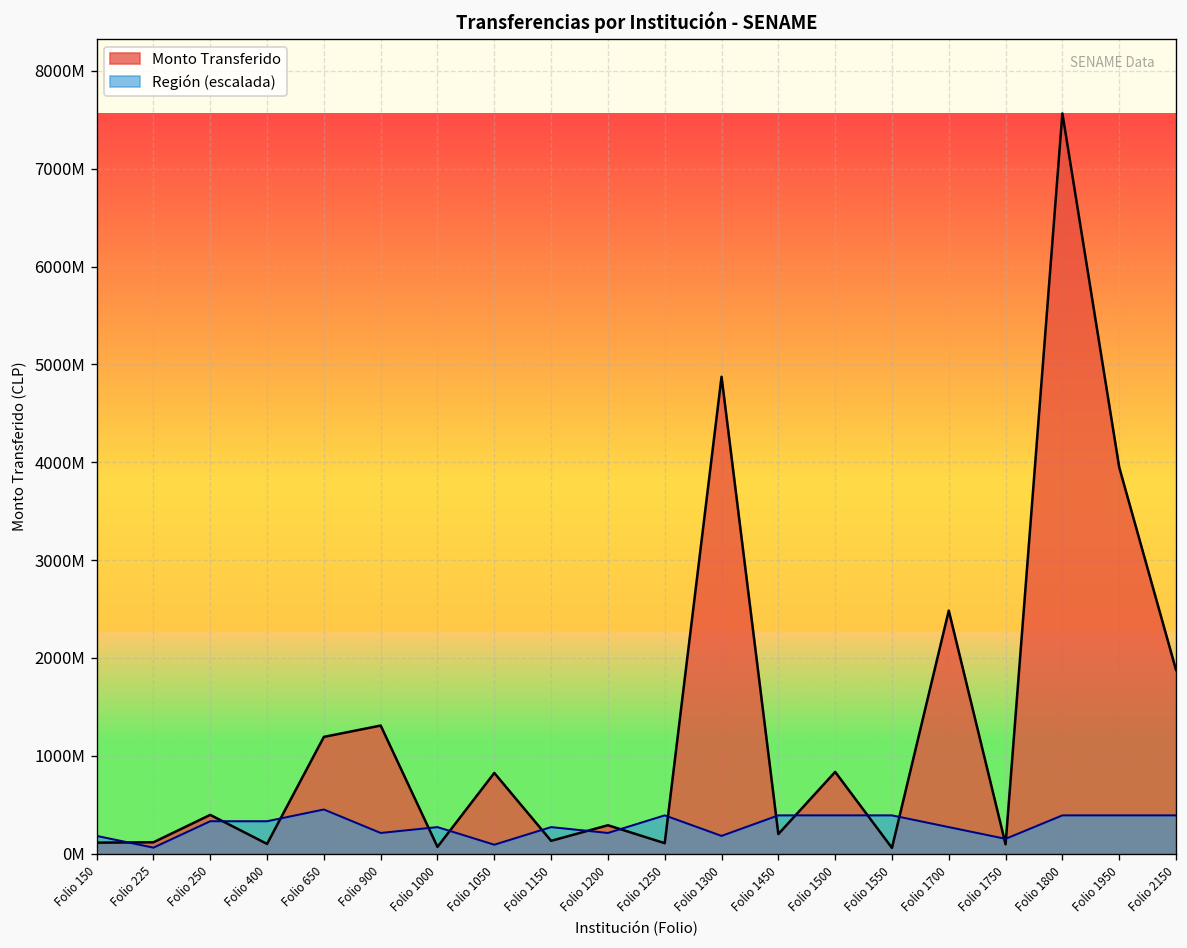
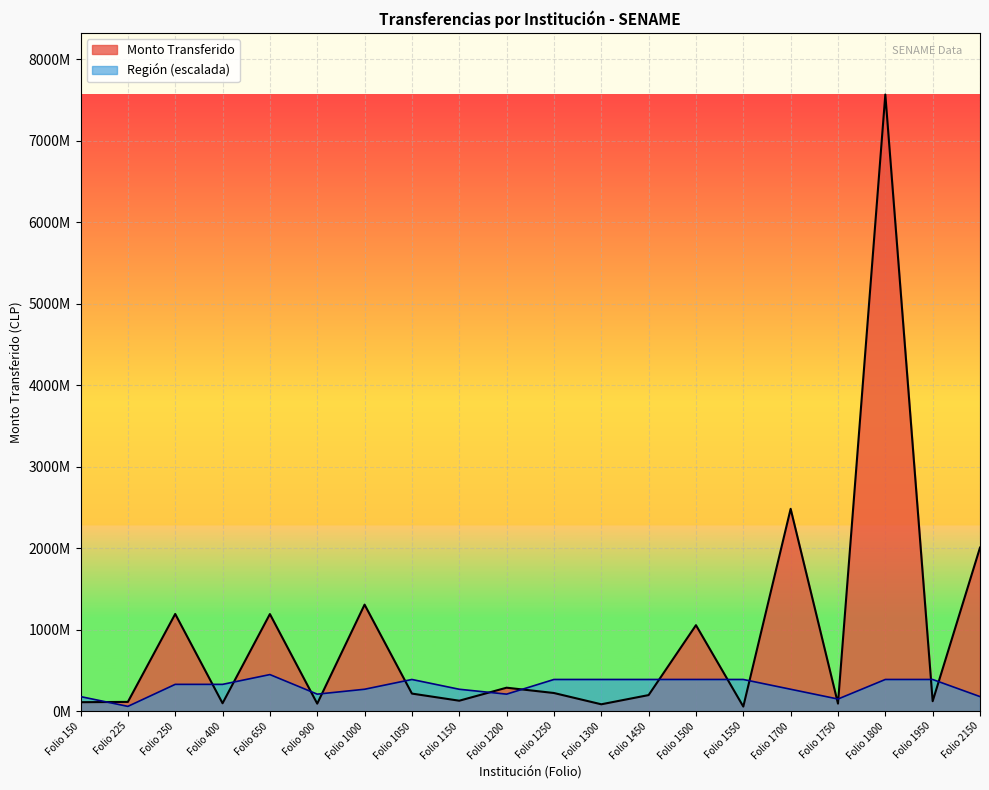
Monto Transferido, Folio 250: 400000000 -> 1200000000
Monto Transferido, Folio 900: 1300000000 -> 100000000
Monto Transferido, Folio 1000: 100000000 -> 1300000000
Monto Transferido, Folio 1050: 800000000 -> 200000000
Región (escalada), Folio 1050: 100000000 -> 400000000
Monto Transferido, Folio 1250: 100000000 -> 200000000
Monto Transferido, Folio 1300: 4900000000 -> 100000000
Región (escalada), Folio 1300: 200000000 -> 400000000
Monto Transferido, Folio 1500: 800000000 -> 1100000000
Monto Transferido, Folio 1950: 3900000000 -> 100000000
Monto Transferido, Folio 2150: 1900000000 -> 2000000000
Región (escalada), Folio 2150: 400000000 -> 200000000
